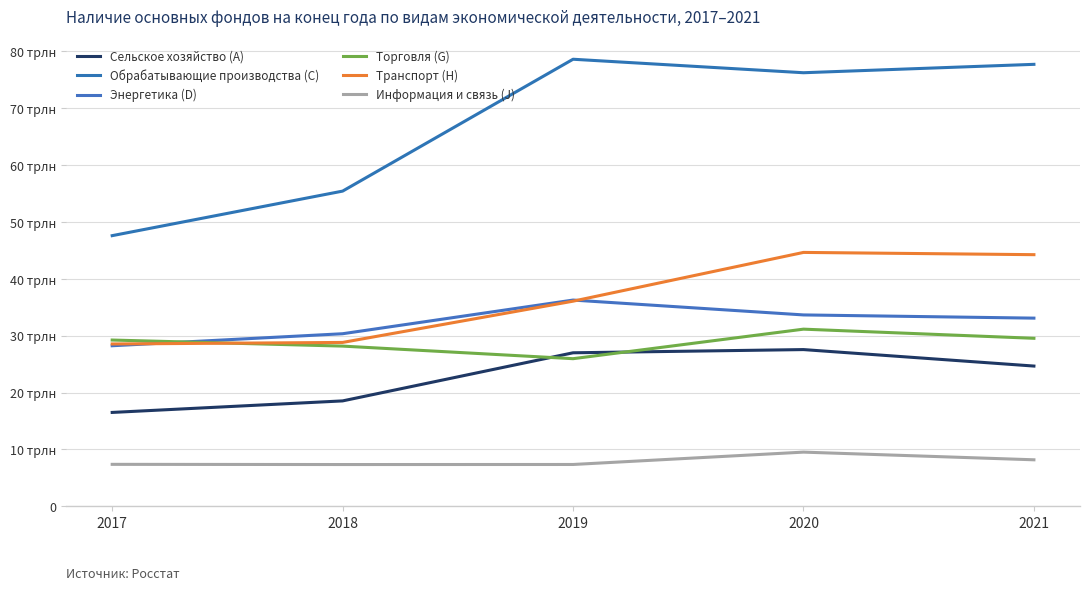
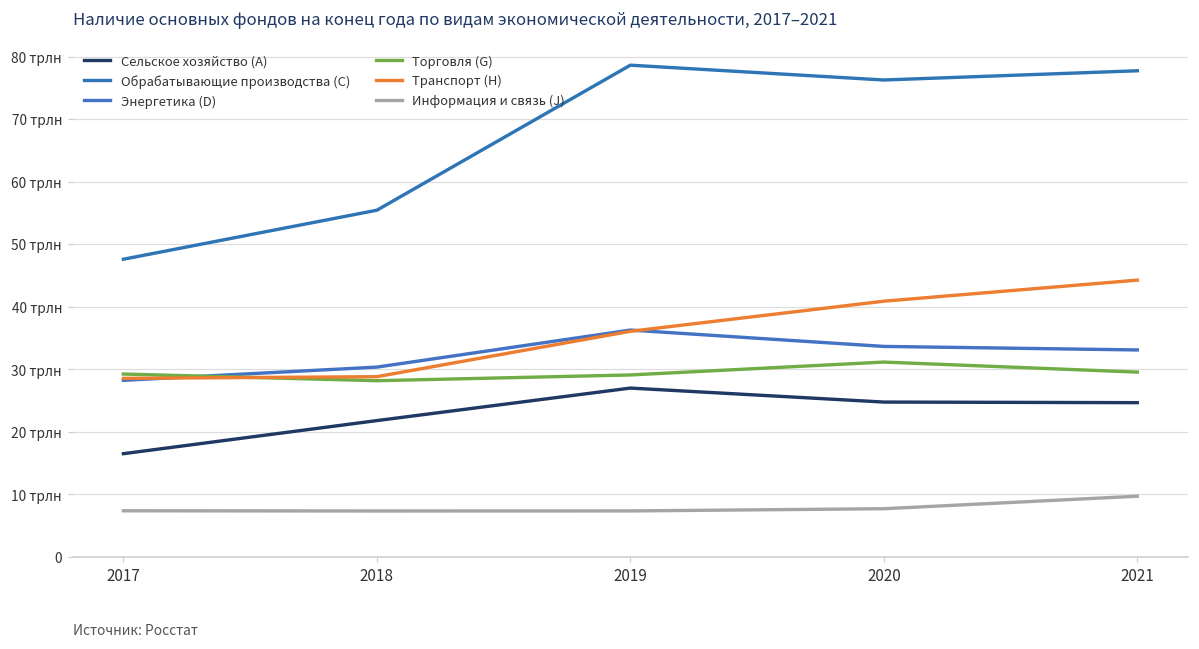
Сельское хозяйство (A), 2018: 19 трлн -> 22 трлн
Торговля (G), 2019: 26 трлн -> 29 трлн
Сельское хозяйство (A), 2020: 28 трлн -> 25 трлн
Транспорт (H), 2020: 45 трлн -> 41 трлн
Информация и связь (J), 2020: 10 трлн -> 8 трлн
Информация и связь (J), 2021: 8 трлн -> 10 трлн
